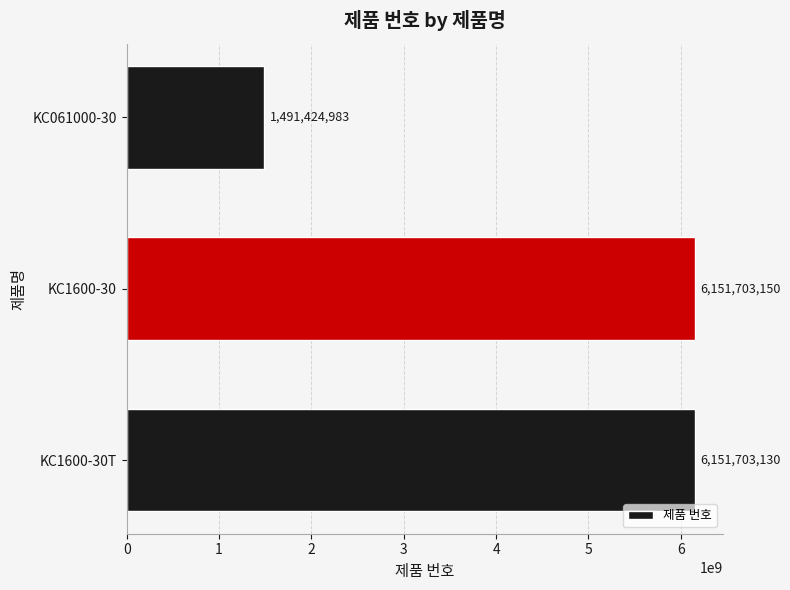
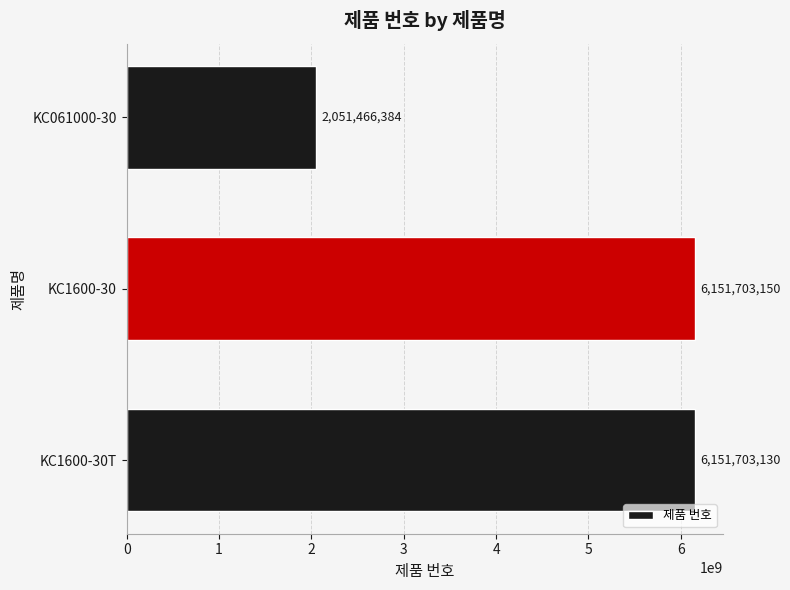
KC061000-30: 1,491,424,983 -> 2,051,466,384
